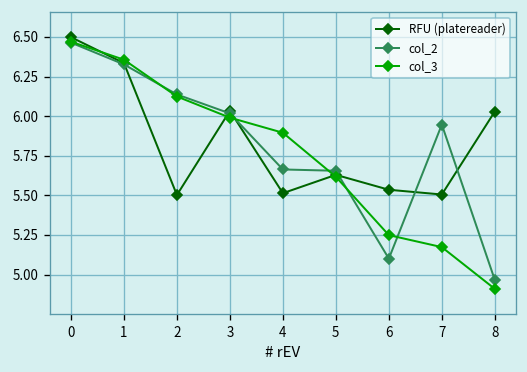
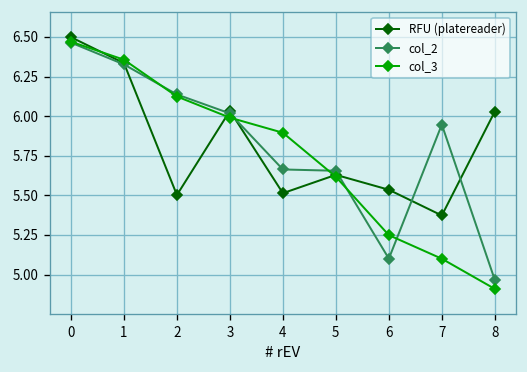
RFU (platereader), 7: 5.51 -> 5.37
col_3, 7: 5.17 -> 5.10
